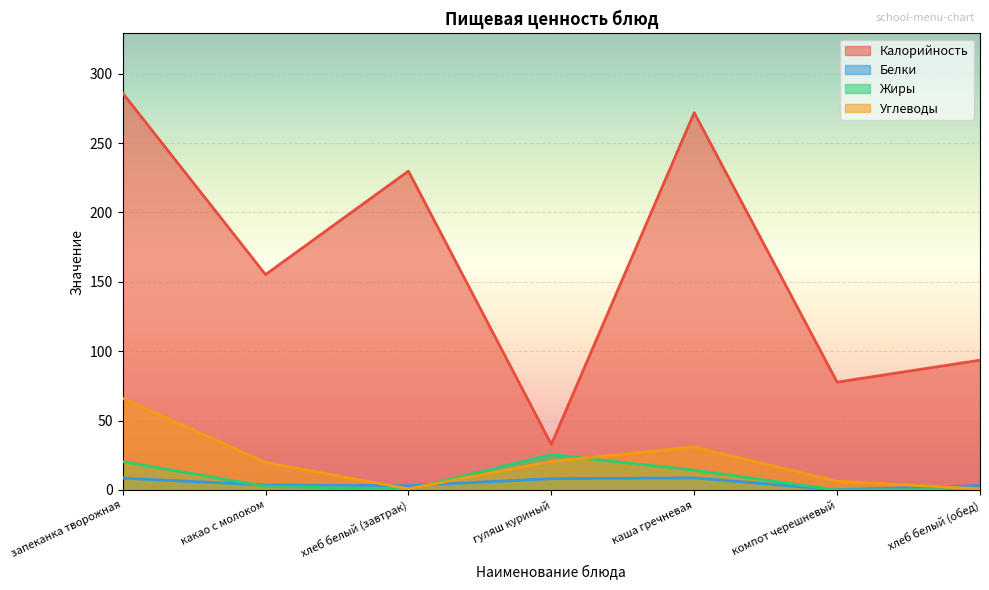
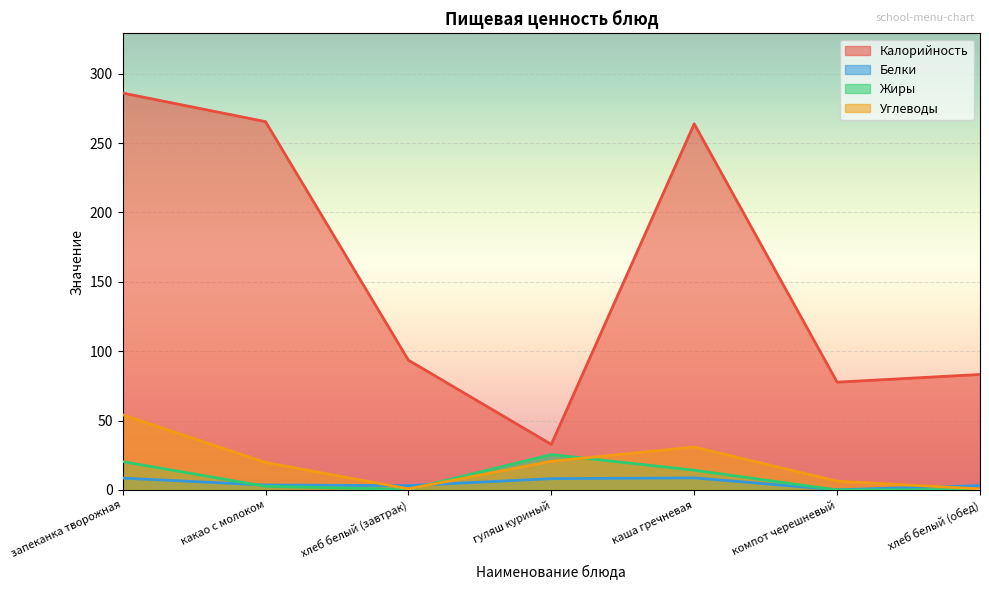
Углеводы, запеканка творожная: 66 -> 54
Калорийность, какао с молоком: 155 -> 265
Калорийность, хлеб белый (завтрак): 230 -> 94
Калорийность, каша гречневая: 272 -> 264
Калорийность, хлеб белый (обед): 94 -> 83
